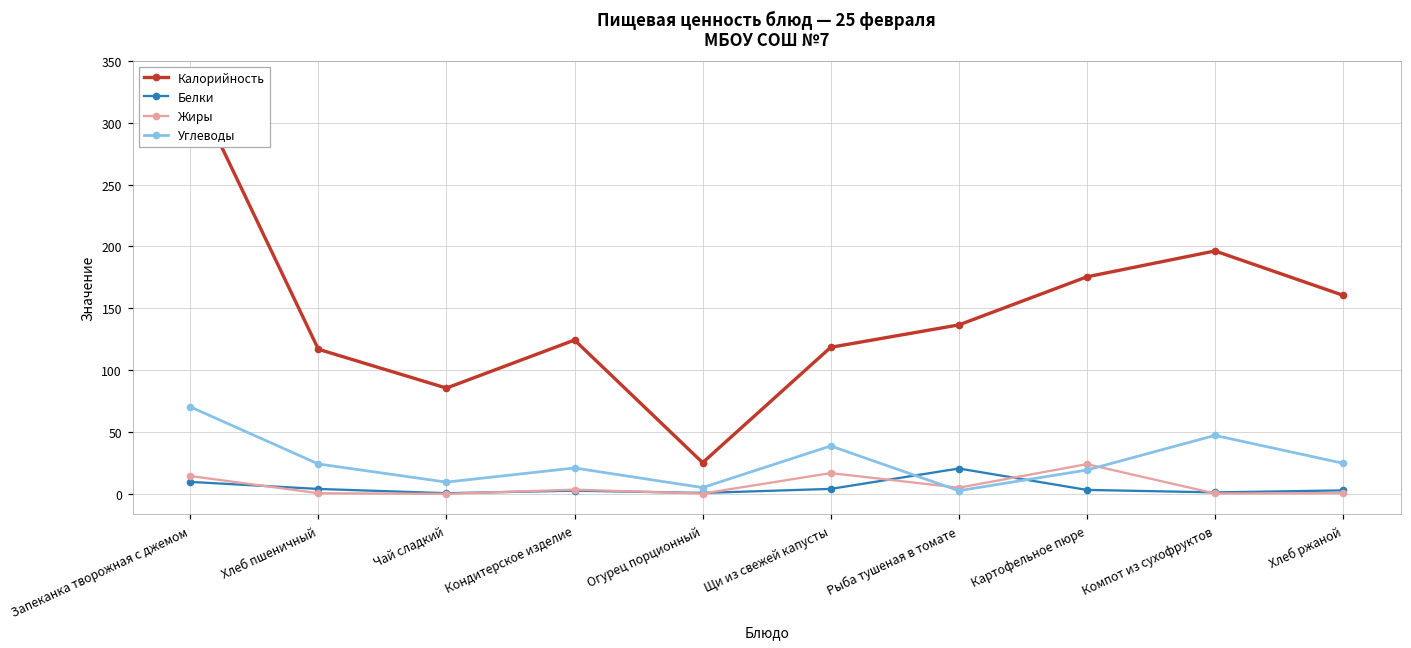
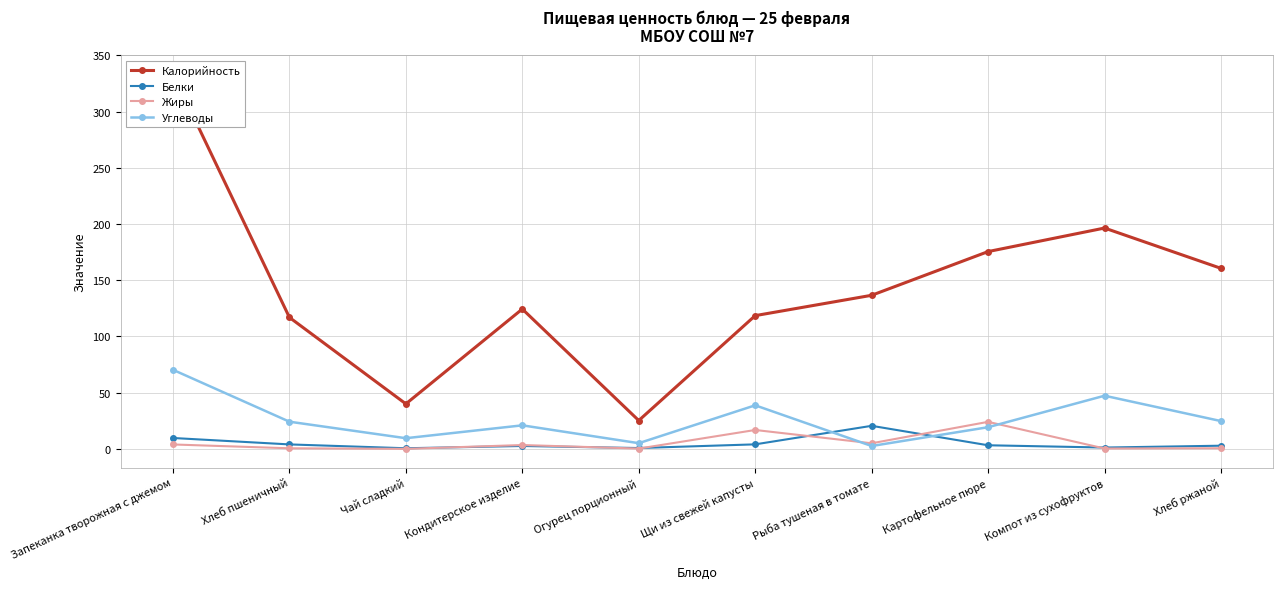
Жиры, Запеканка творожная с джемом: 14 -> 4
Калорийность, Чай сладкий: 86 -> 40
